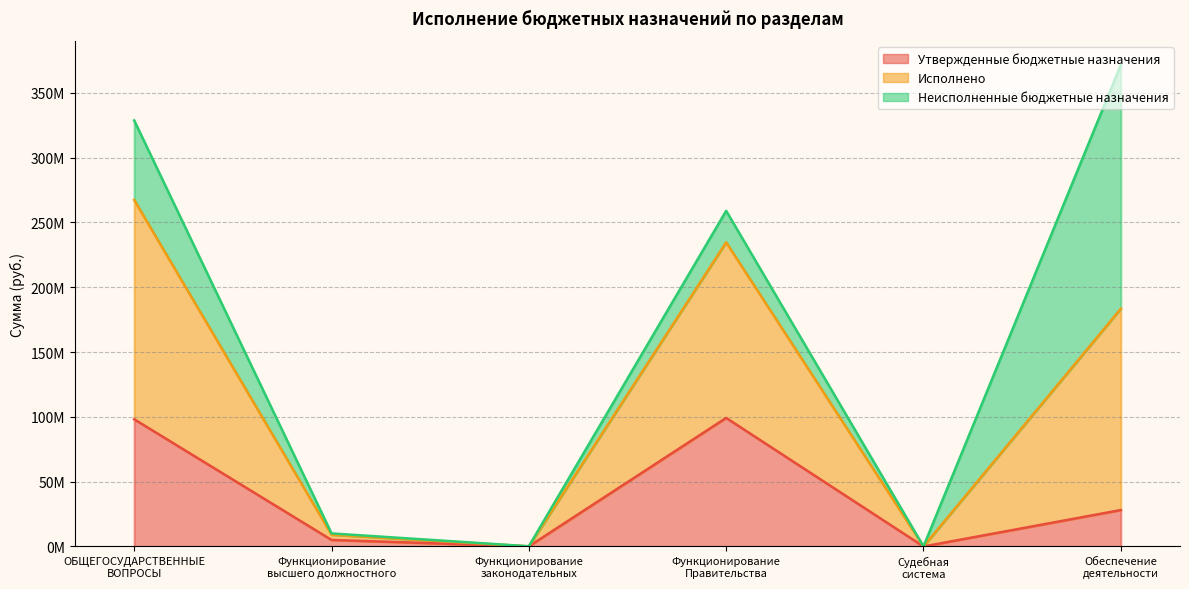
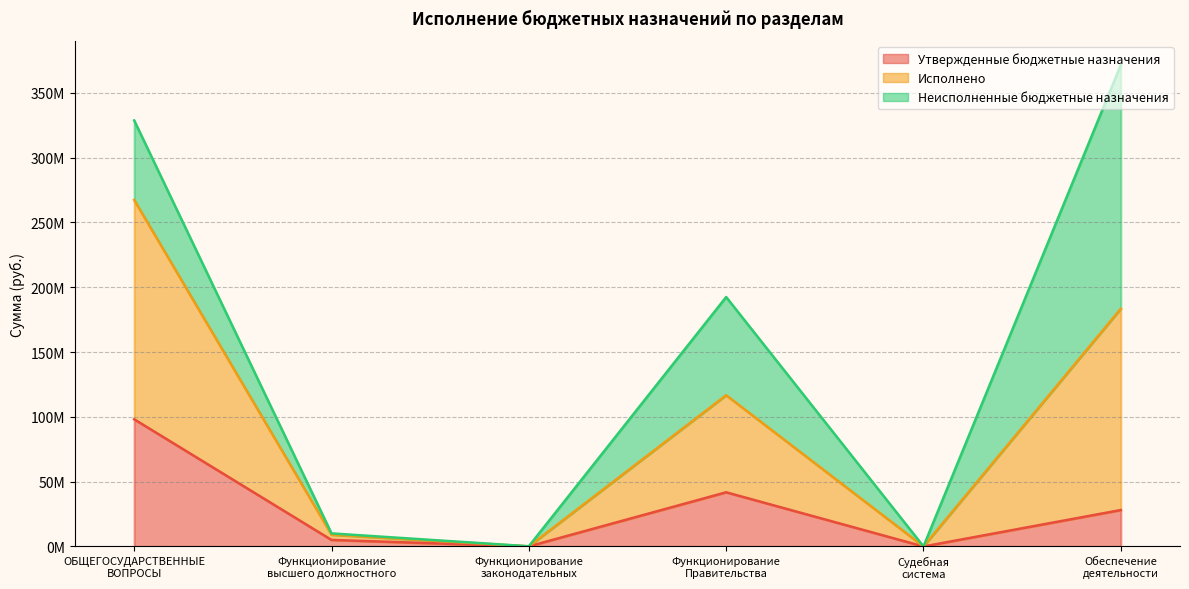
Утвержденные бюджетные назначения, Функционирование Правительства: 99000000 -> 42000000
Исполнено, Функционирование Правительства: 135000000 -> 75000000
Неисполненные бюджетные назначения, Функционирование Правительства: 24000000 -> 76000000
